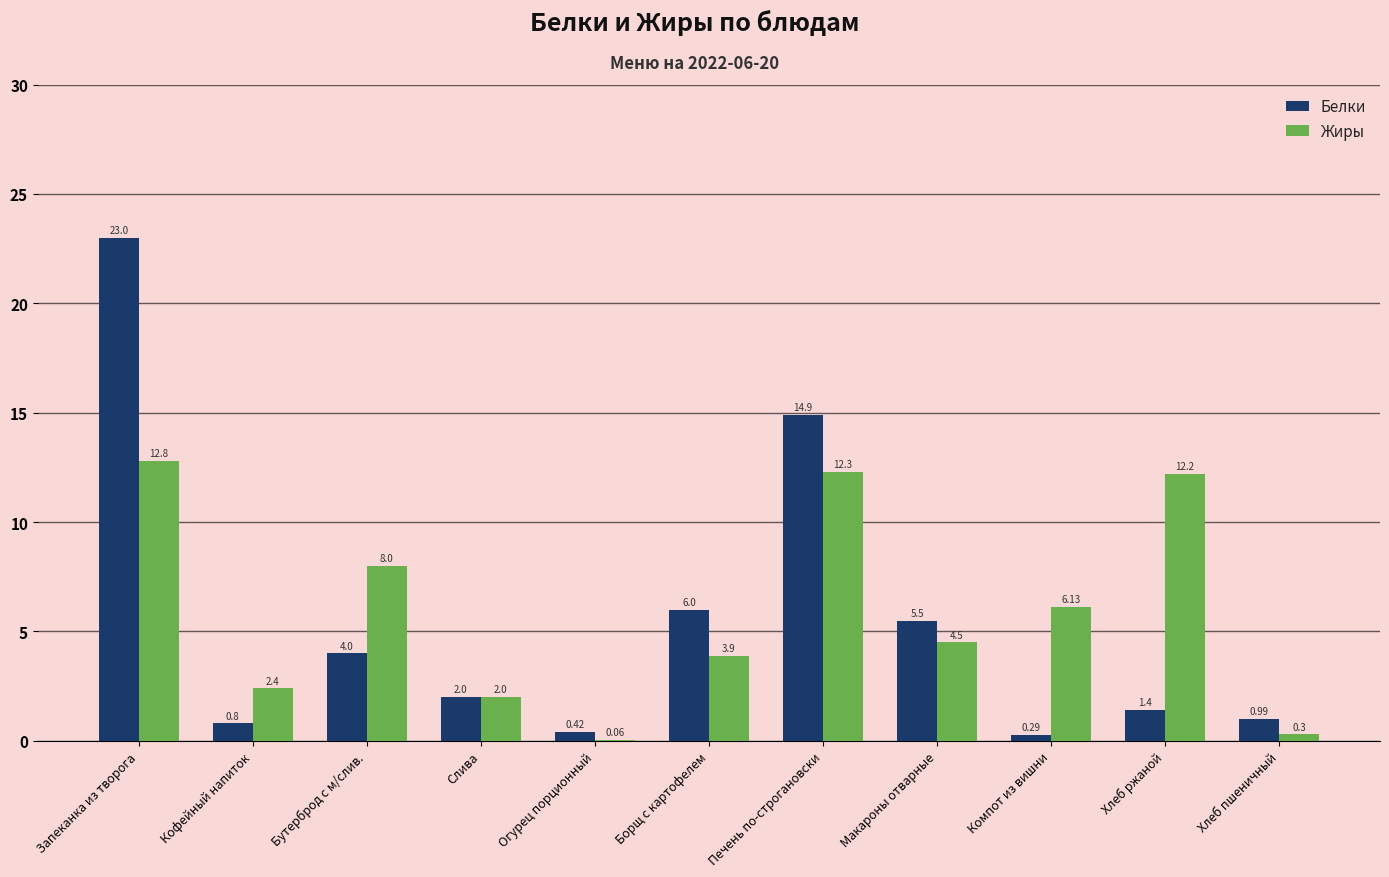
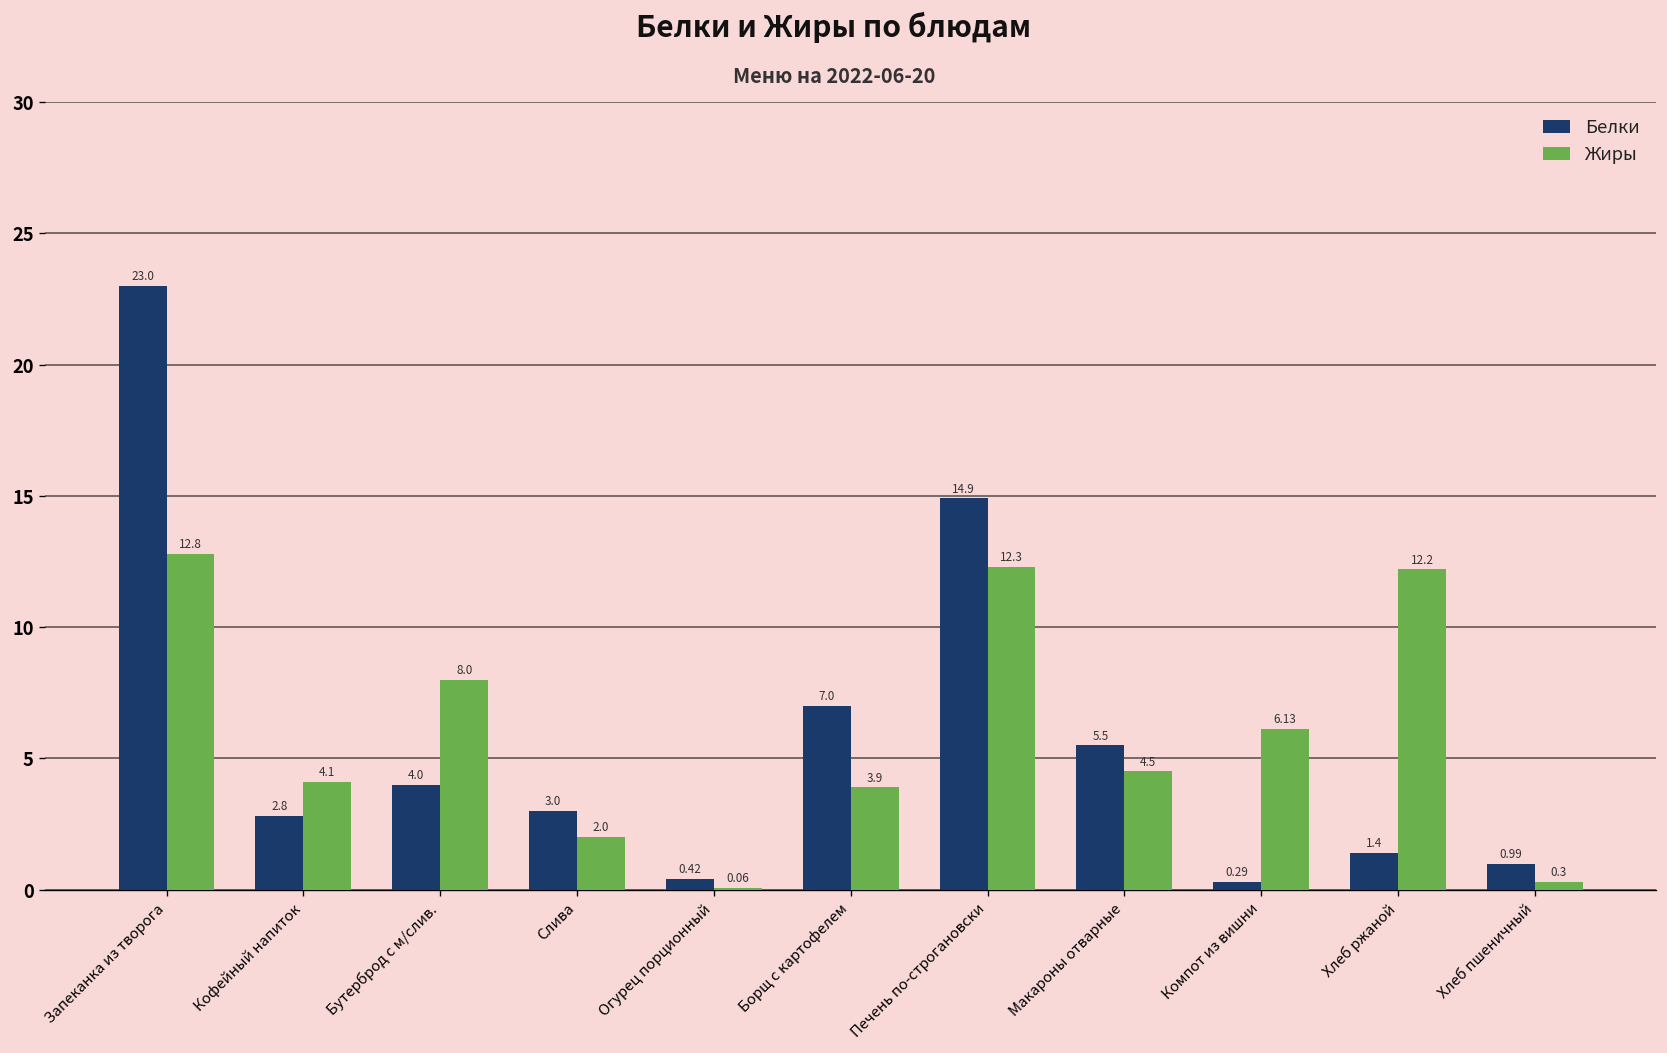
Белки, Кофейный напиток: 0.8 -> 2.8
Жиры, Кофейный напиток: 2.4 -> 4.1
Белки, Слива: 2.0 -> 3.0
Белки, Борщ с картофелем: 6.0 -> 7.0
